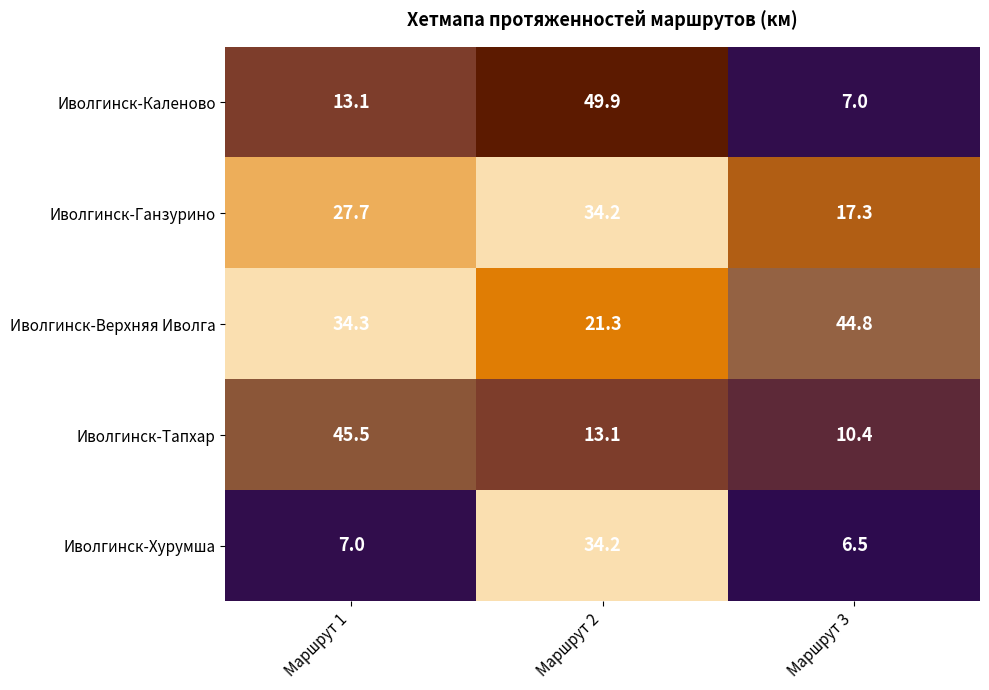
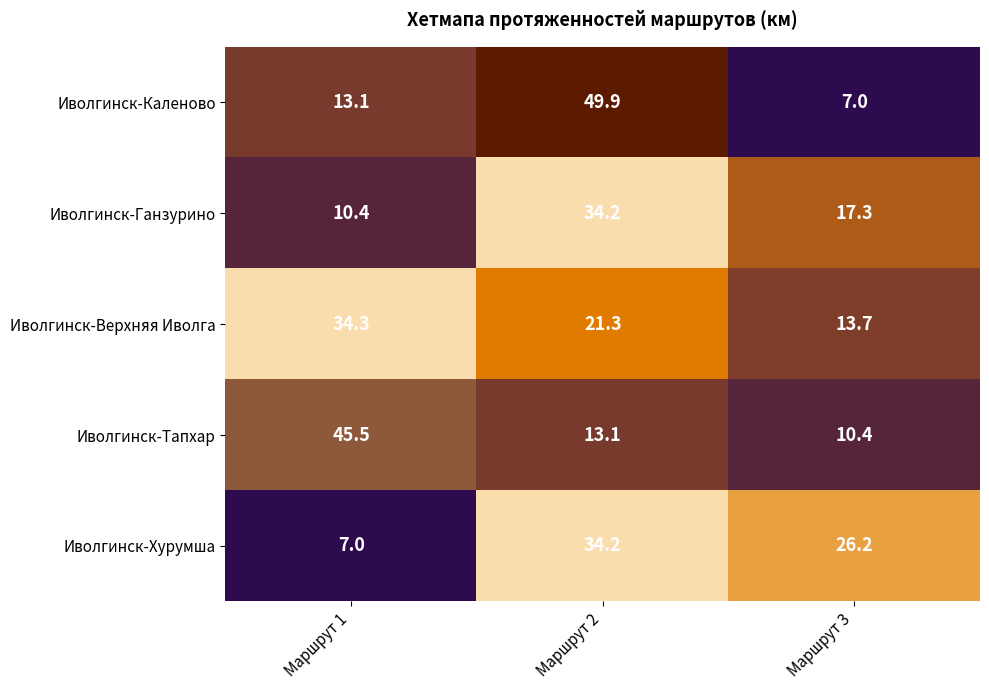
Иволгинск-Ганзурино, Маршрут 1: 27.7 -> 10.4
Иволгинск-Верхняя Иволга, Маршрут 3: 44.8 -> 13.7
Иволгинск-Хурумша, Маршрут 3: 6.5 -> 26.2
